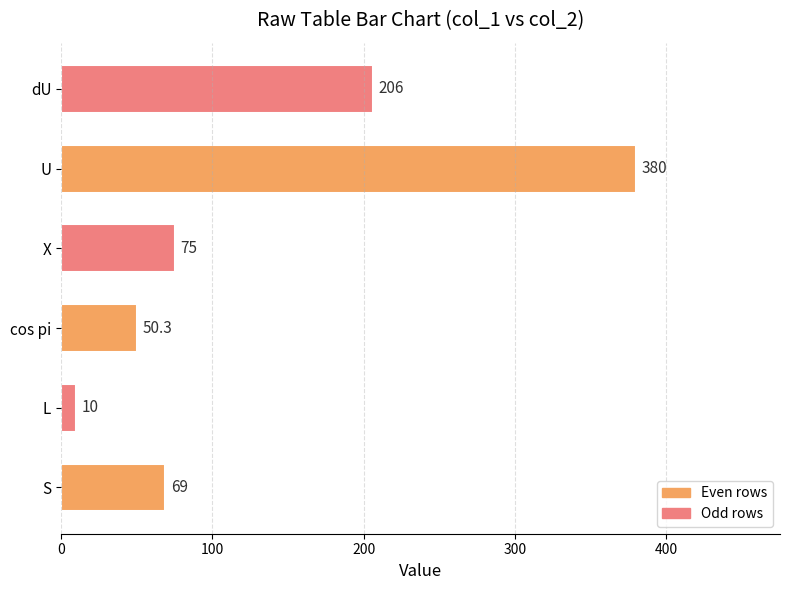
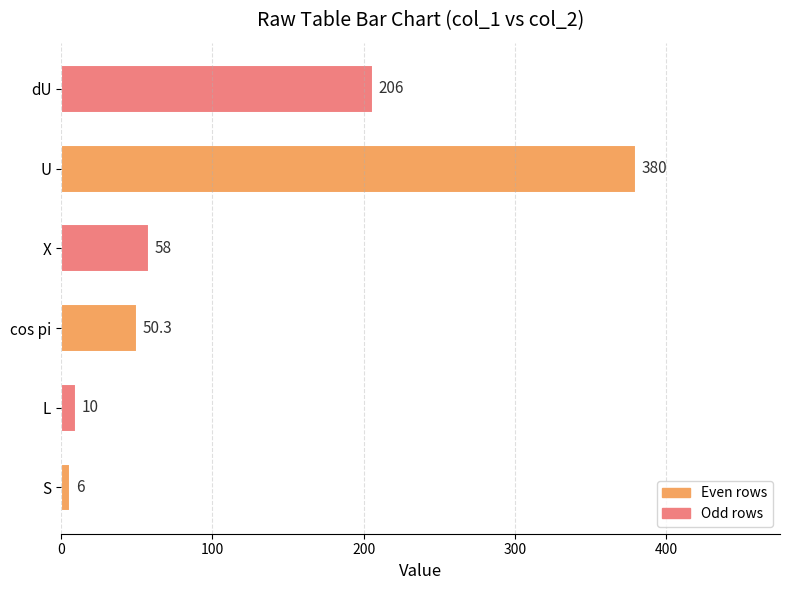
X: 75 -> 58
S: 69 -> 6
